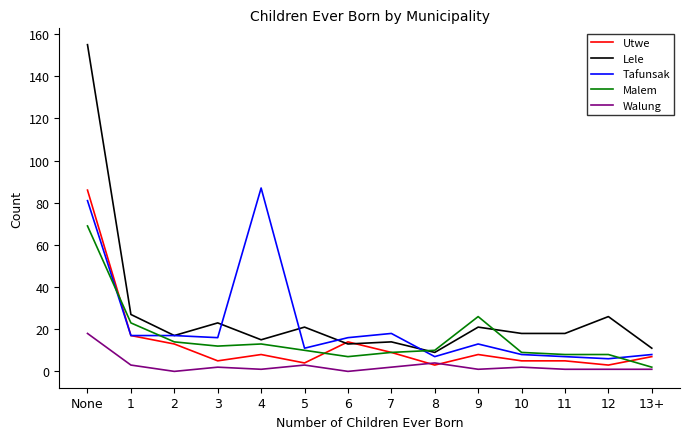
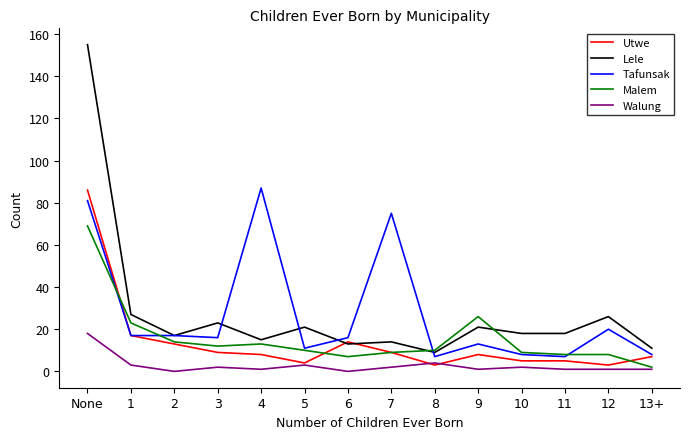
Utwe, 3: 5 -> 9
Tafunsak, 7: 18 -> 75
Tafunsak, 12: 6 -> 20
